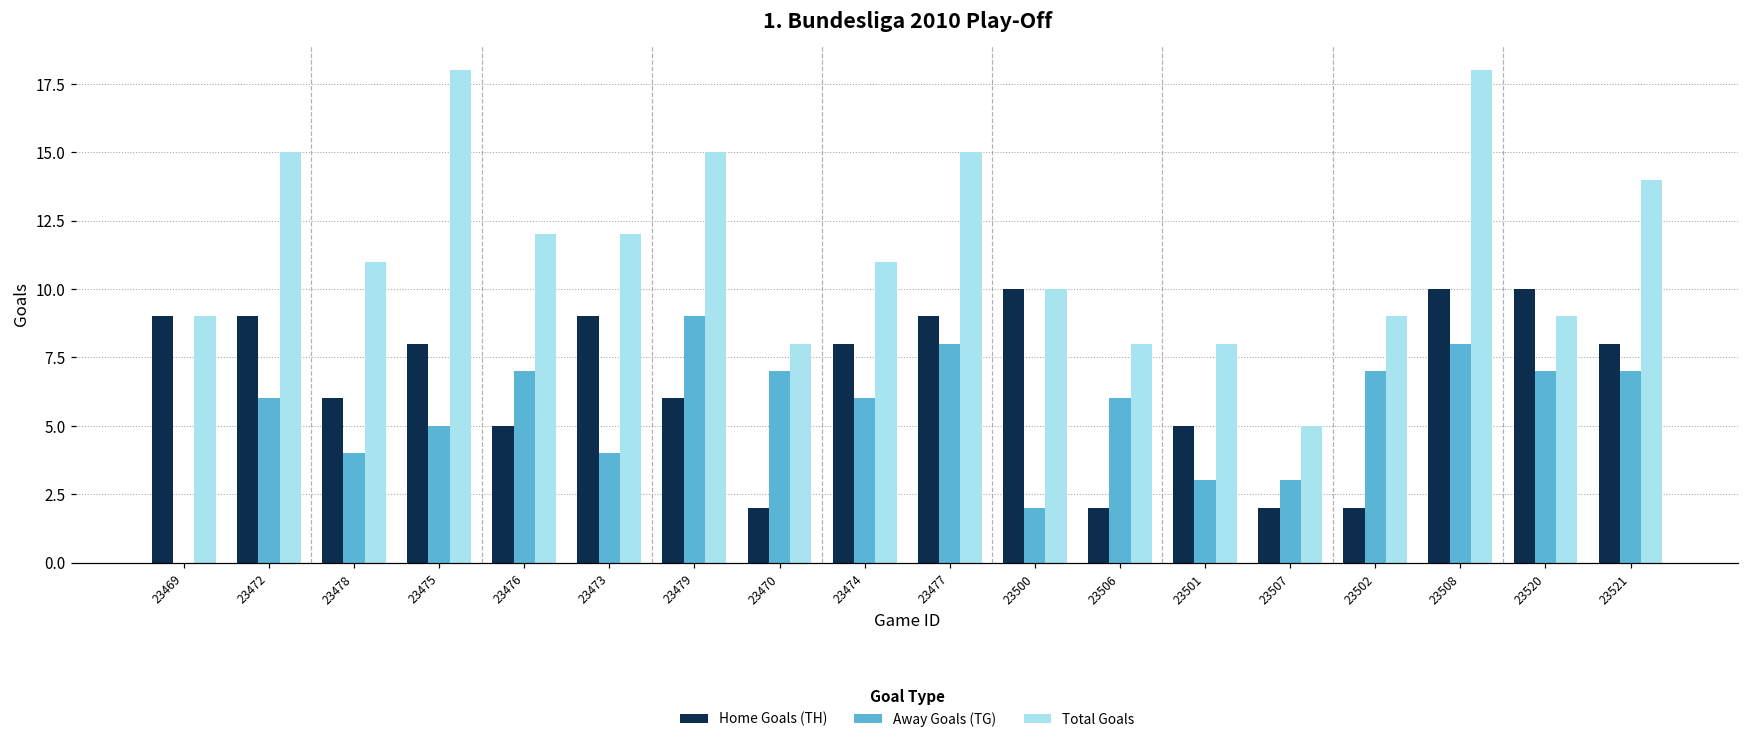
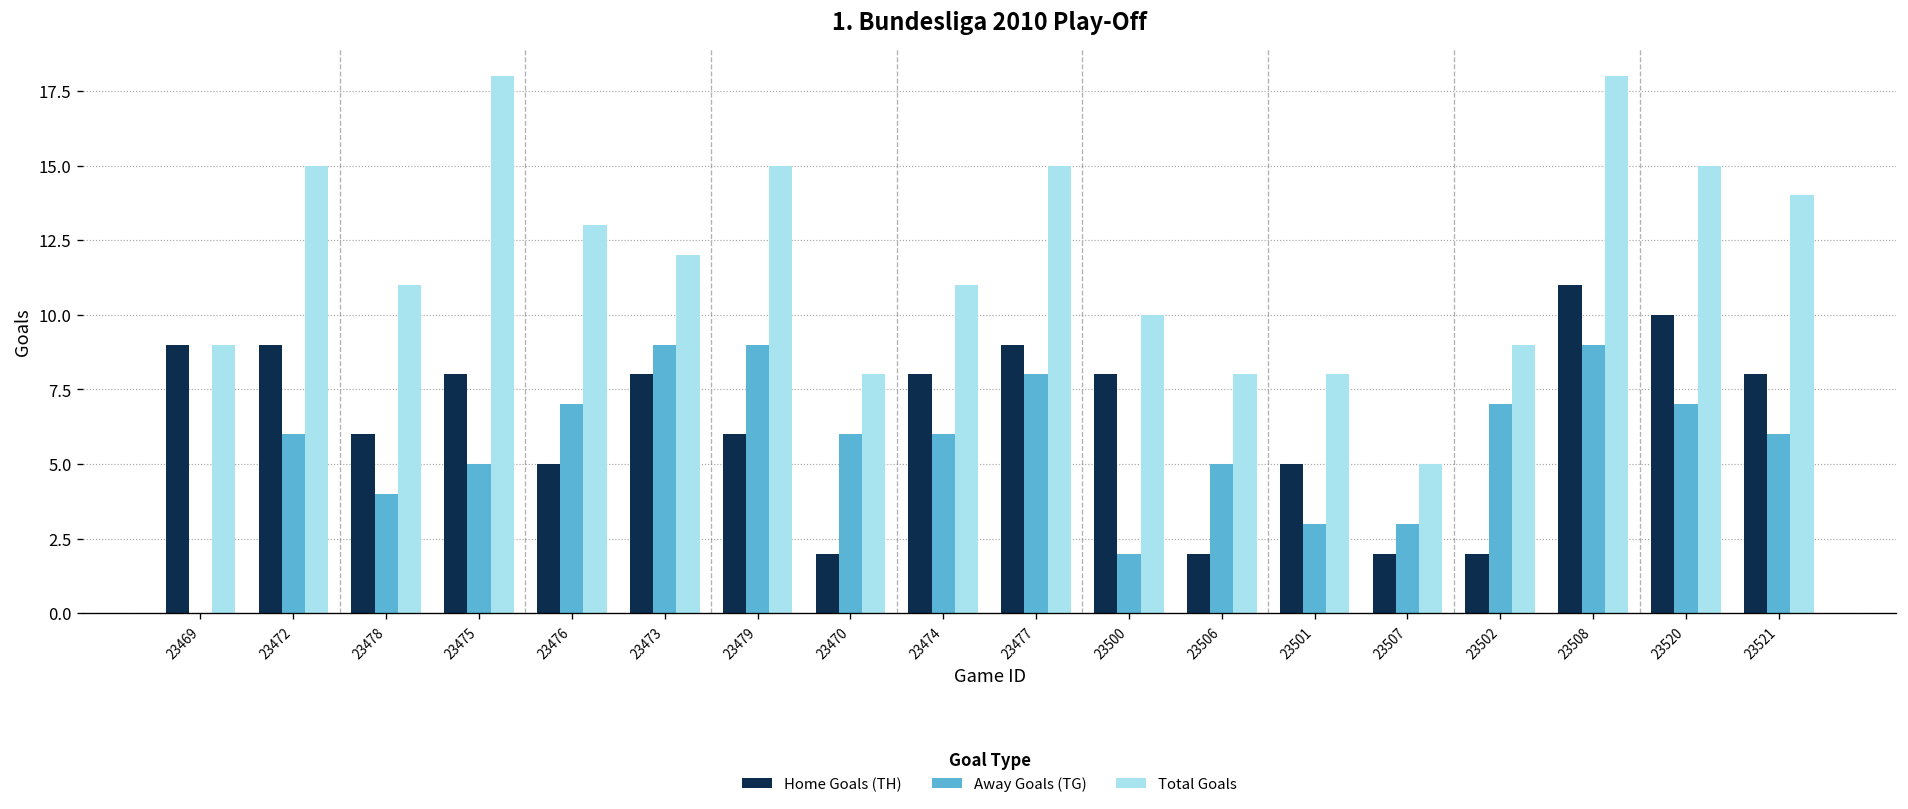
Total Goals, 23476: 12 -> 13
Home Goals (TH), 23473: 9 -> 8
Away Goals (TG), 23473: 4 -> 9
Away Goals (TG), 23470: 7 -> 6
Home Goals (TH), 23500: 10 -> 8
Away Goals (TG), 23506: 6 -> 5
Home Goals (TH), 23508: 10 -> 11
Away Goals (TG), 23508: 8 -> 9
Total Goals, 23520: 9 -> 15
Away Goals (TG), 23521: 7 -> 6
